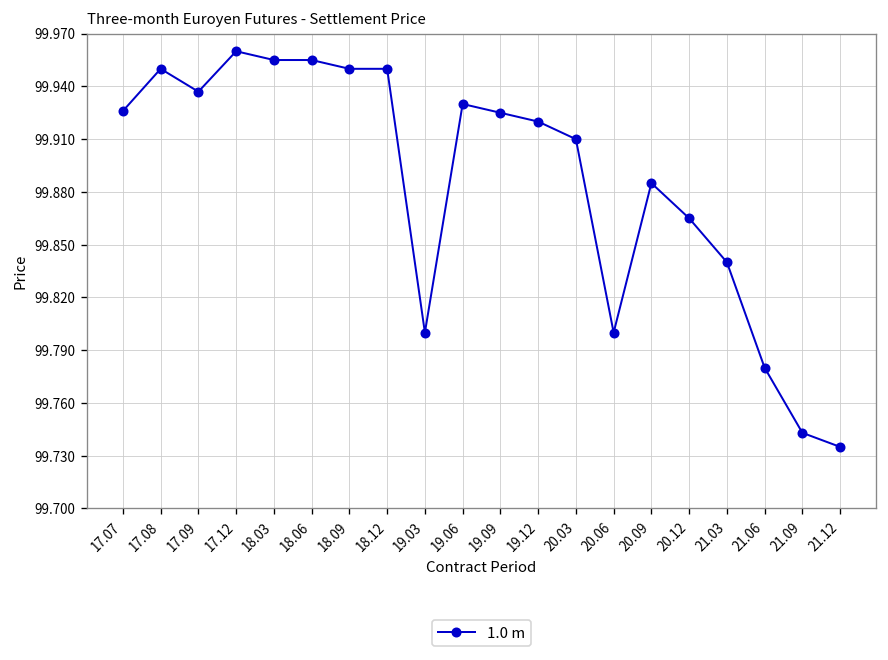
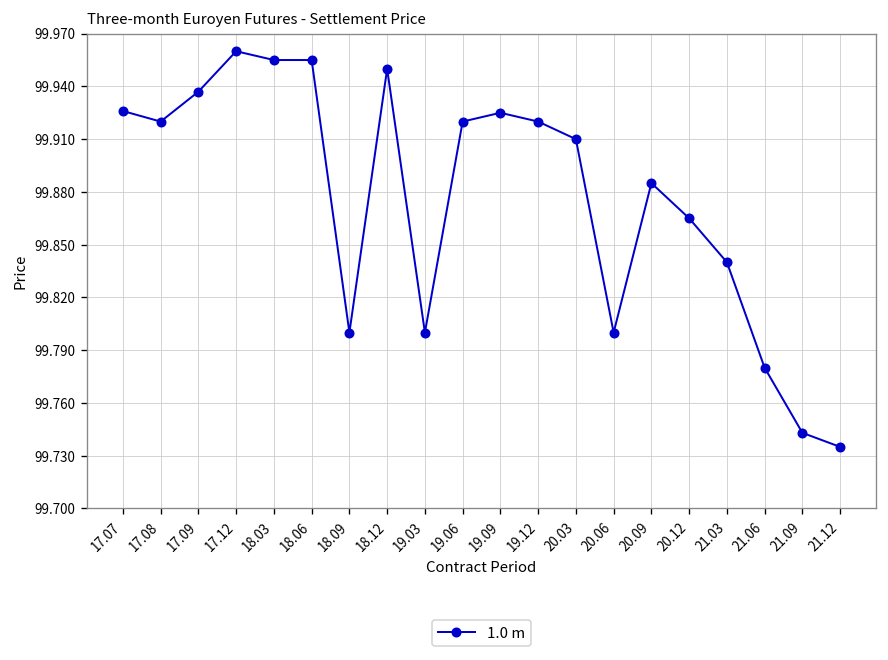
17.08: 99.95 -> 99.92
18.09: 99.95 -> 99.80
19.06: 99.93 -> 99.92
